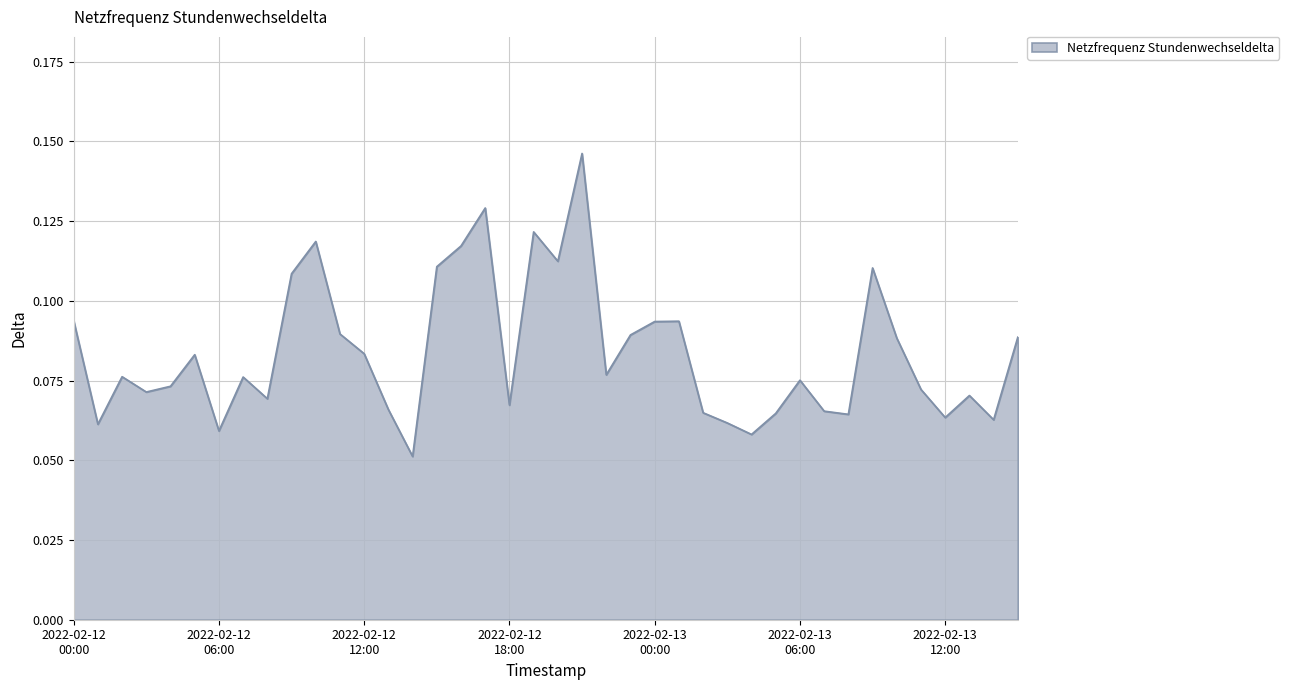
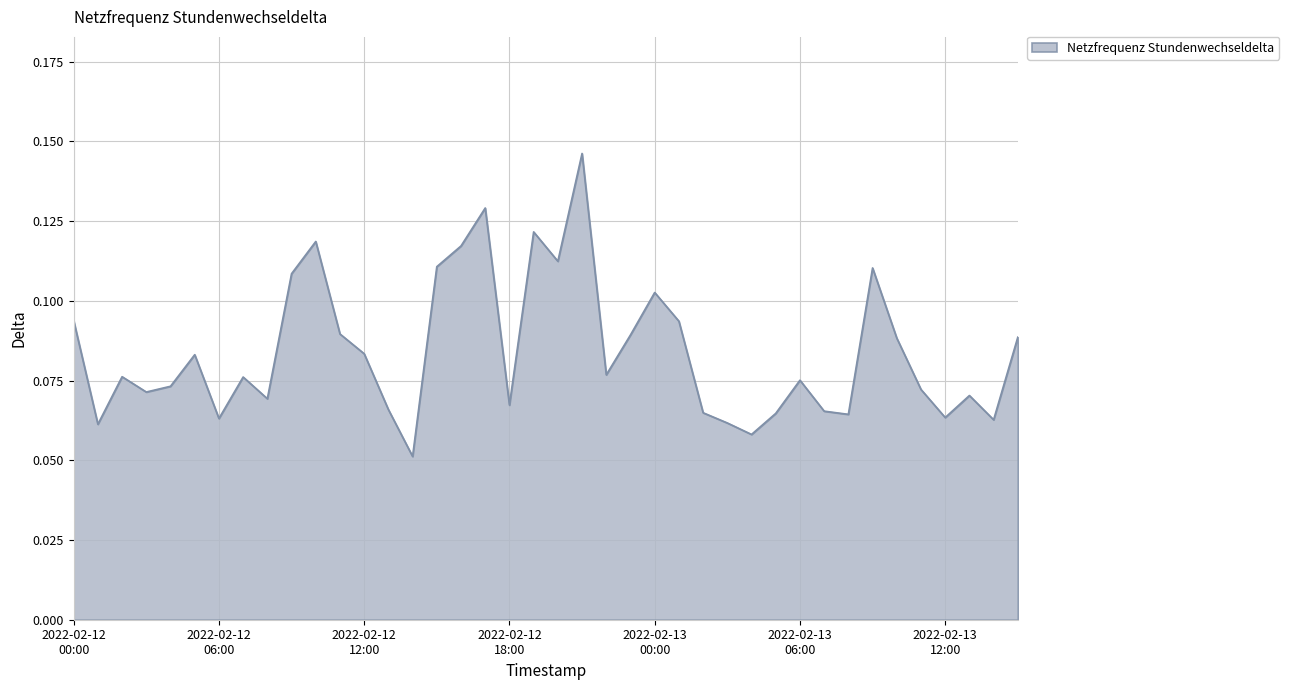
2022-02-12 06:00: 0.059 -> 0.063
2022-02-13 00:00: 0.094 -> 0.103
